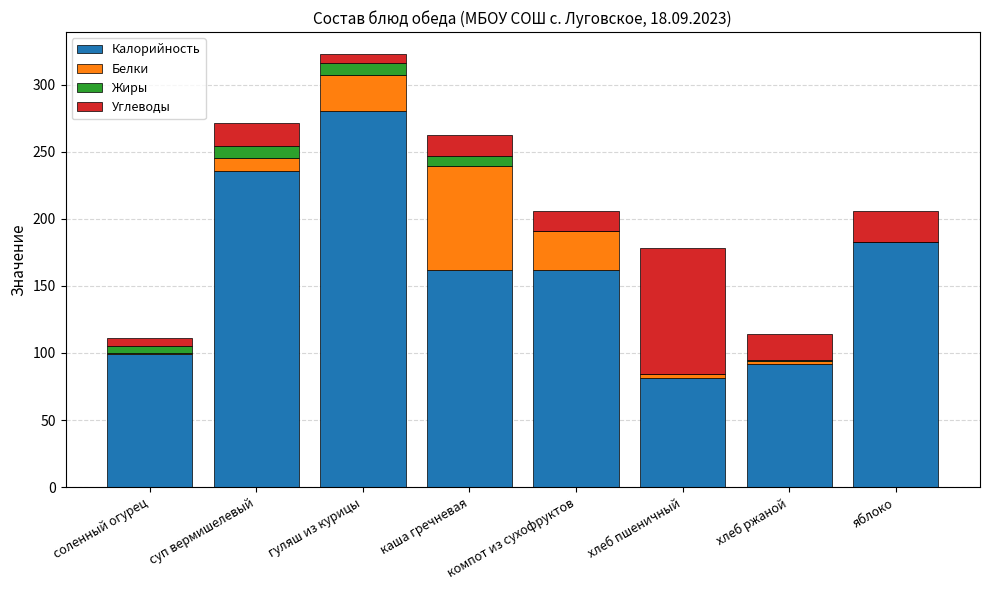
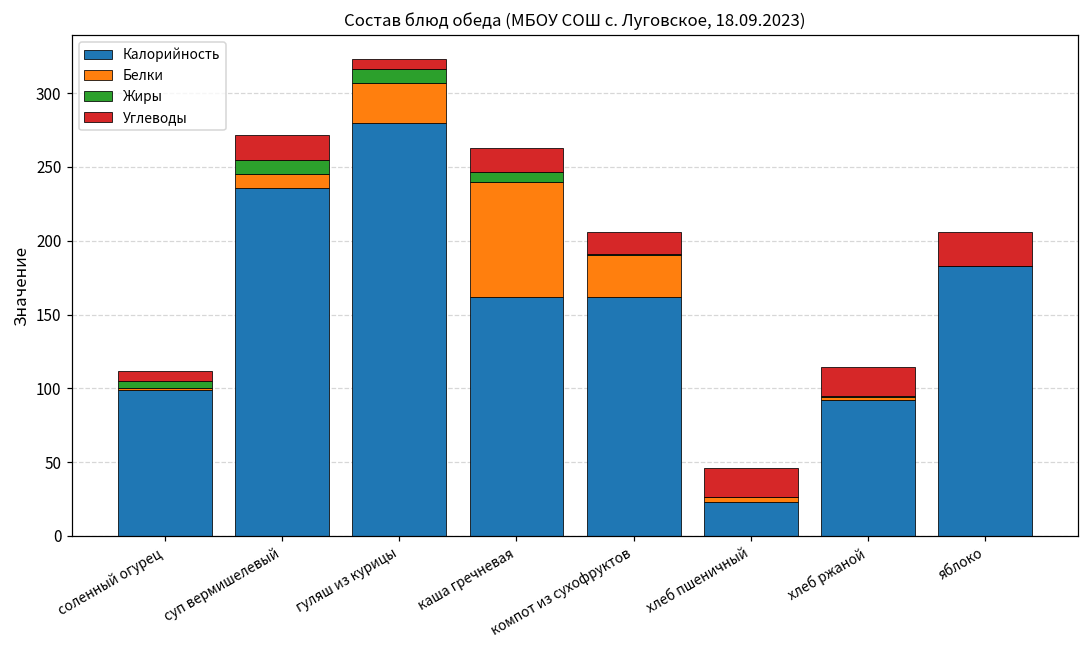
Калорийность, хлеб пшеничный: 81 -> 23
Углеводы, хлеб пшеничный: 94 -> 19
